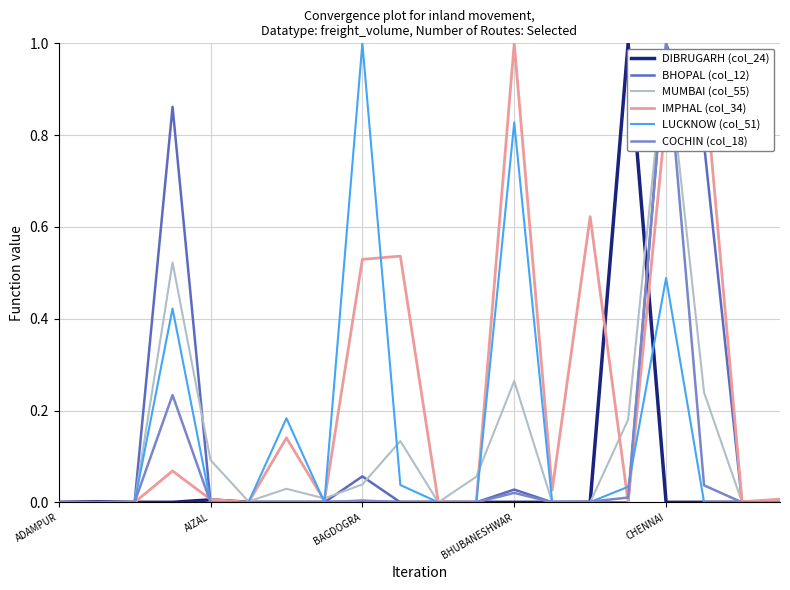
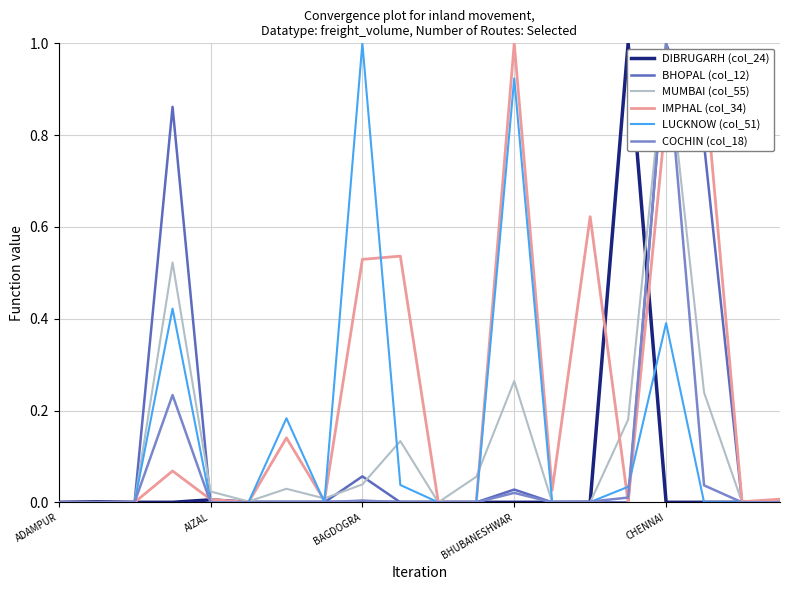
MUMBAI (col_55), AIZAL: 0.09 -> 0.02
LUCKNOW (col_51), BHUBANESHWAR: 0.83 -> 0.92
LUCKNOW (col_51), CHENNAI: 0.49 -> 0.39
